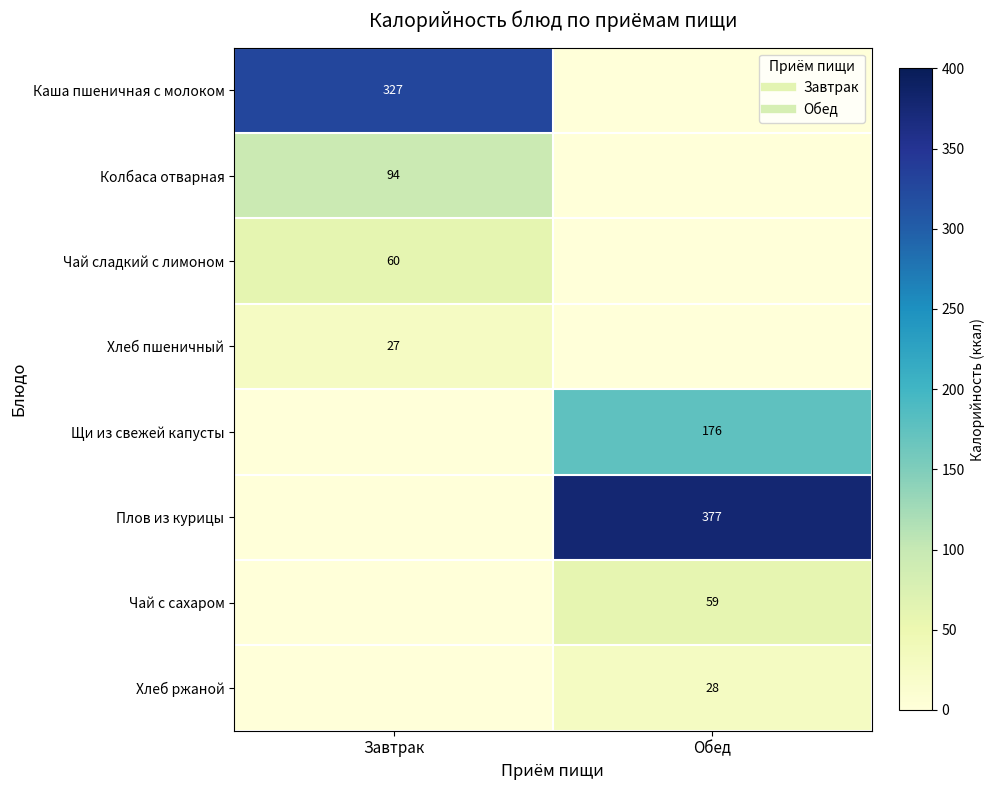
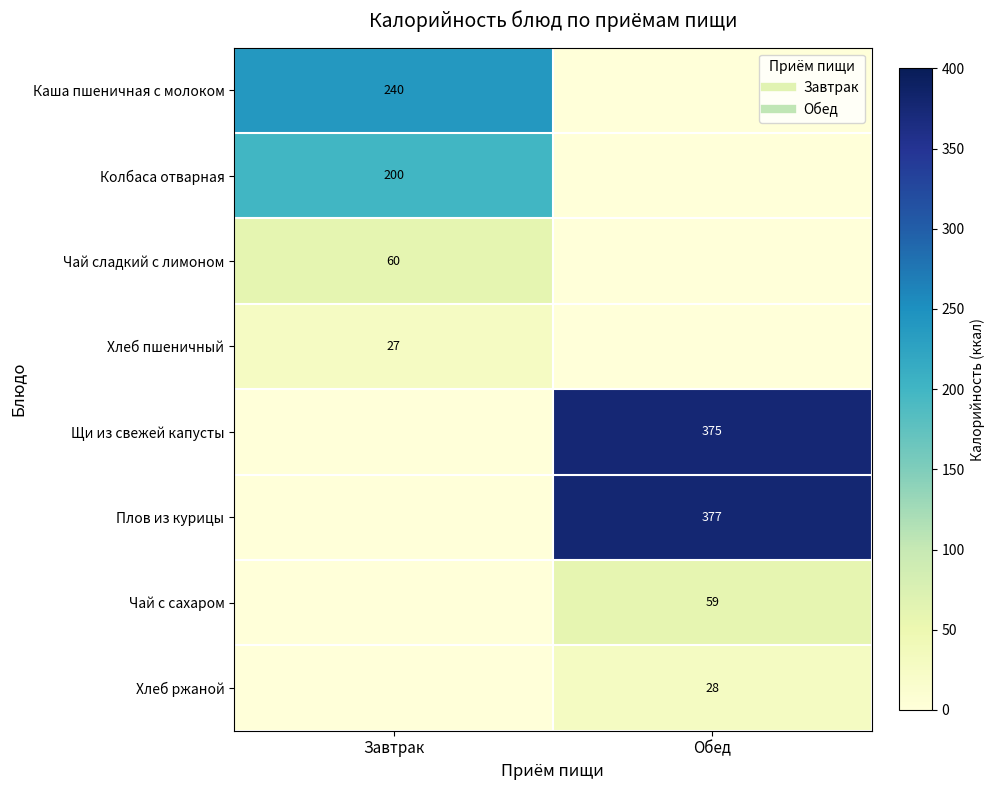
Каша пшеничная с молоком, Завтрак: 327 -> 240
Колбаса отварная, Завтрак: 94 -> 200
Щи из свежей капусты, Обед: 176 -> 375
